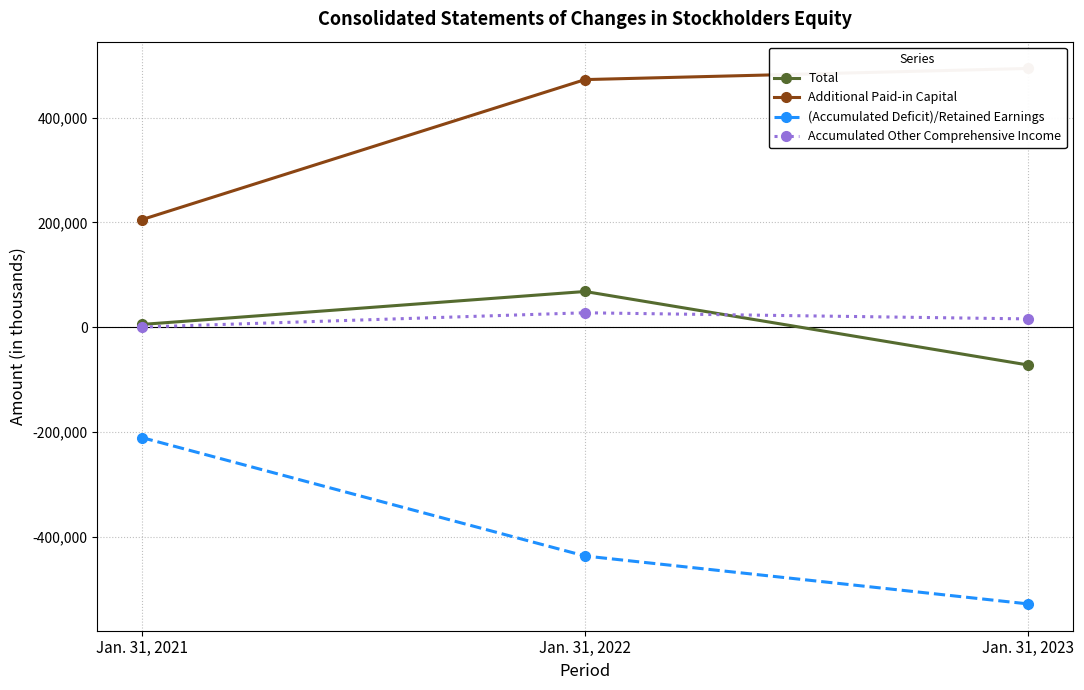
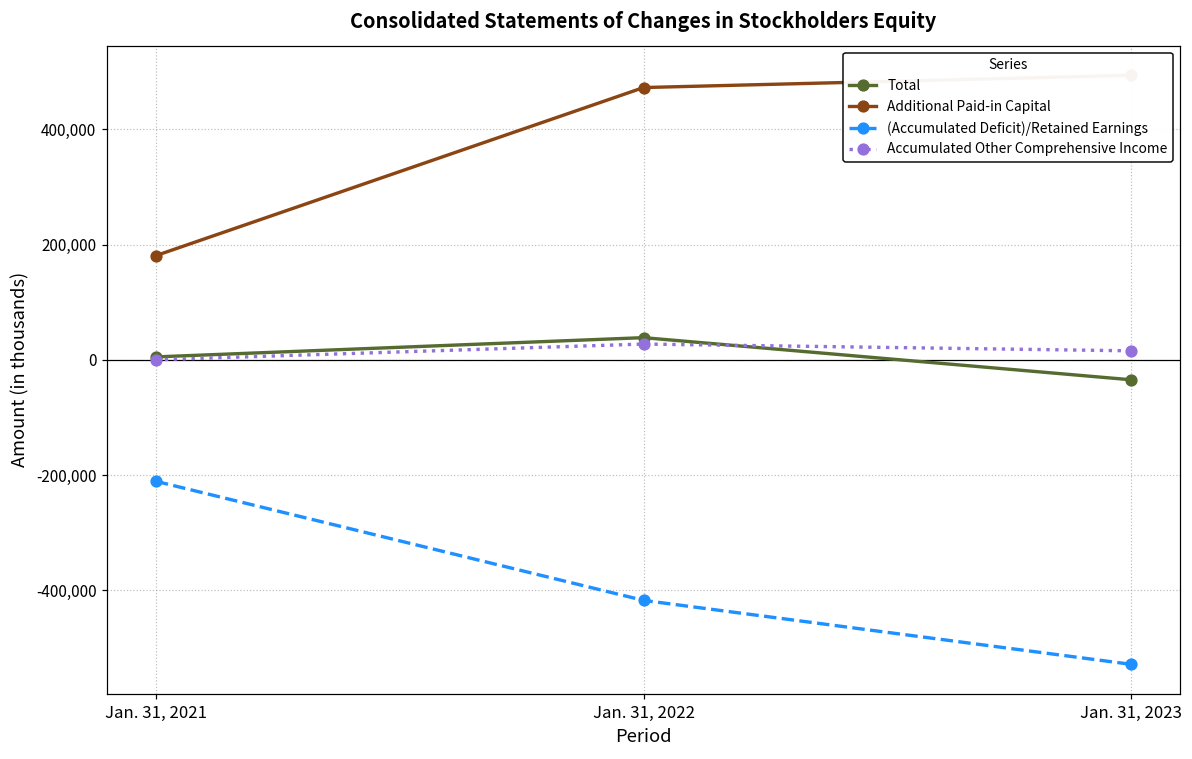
Additional Paid-in Capital, Jan. 31, 2021: 210,000 -> 180,000
Total, Jan. 31, 2022: 70,000 -> 40,000
(Accumulated Deficit)/Retained Earnings, Jan. 31, 2022: -440,000 -> -420,000
Total, Jan. 31, 2023: -70,000 -> -30,000
